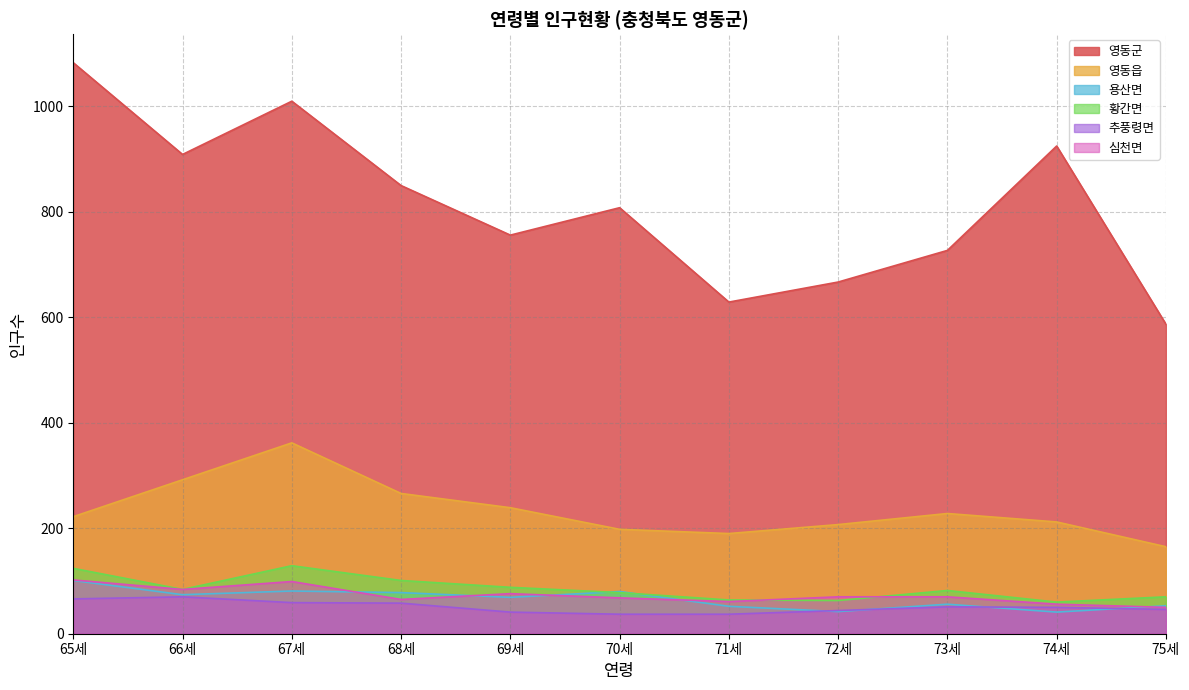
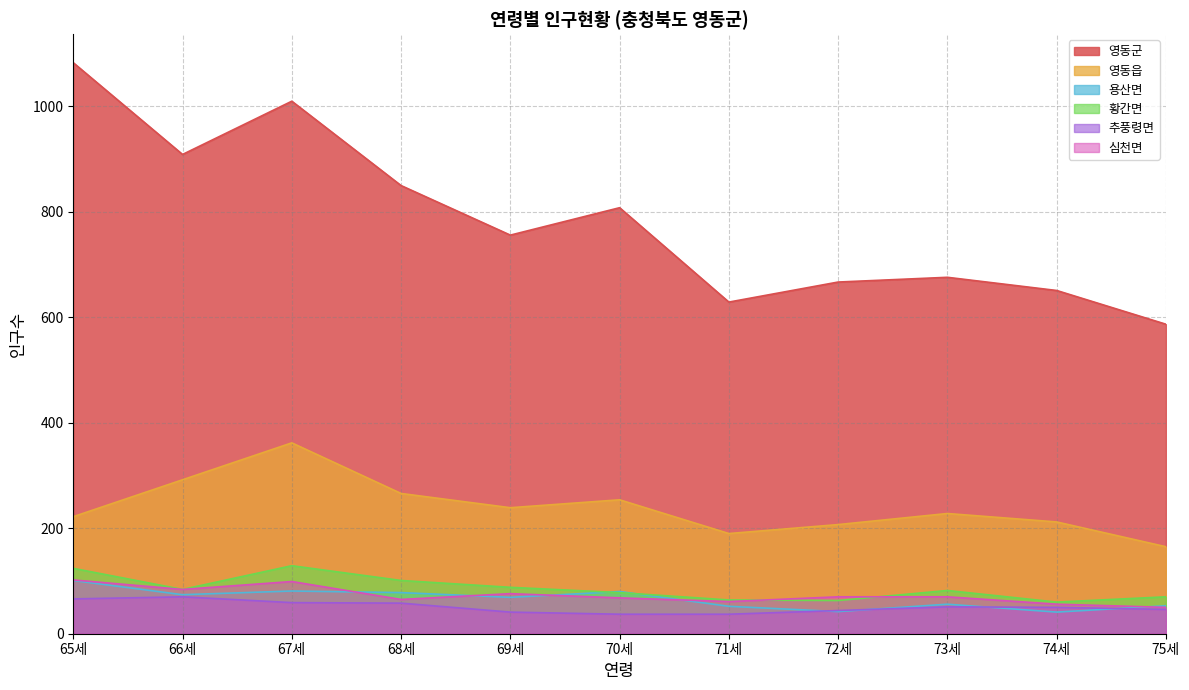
영동읍, 70세: 200 -> 250
영동군, 73세: 730 -> 680
영동군, 74세: 930 -> 650
